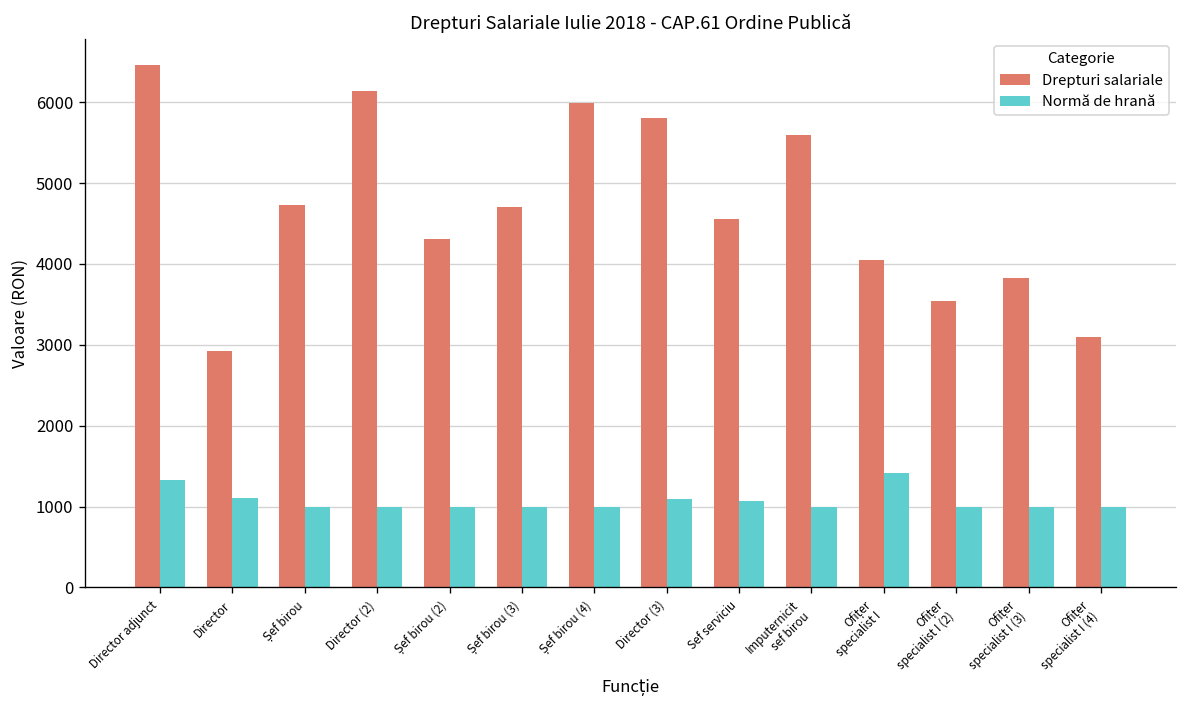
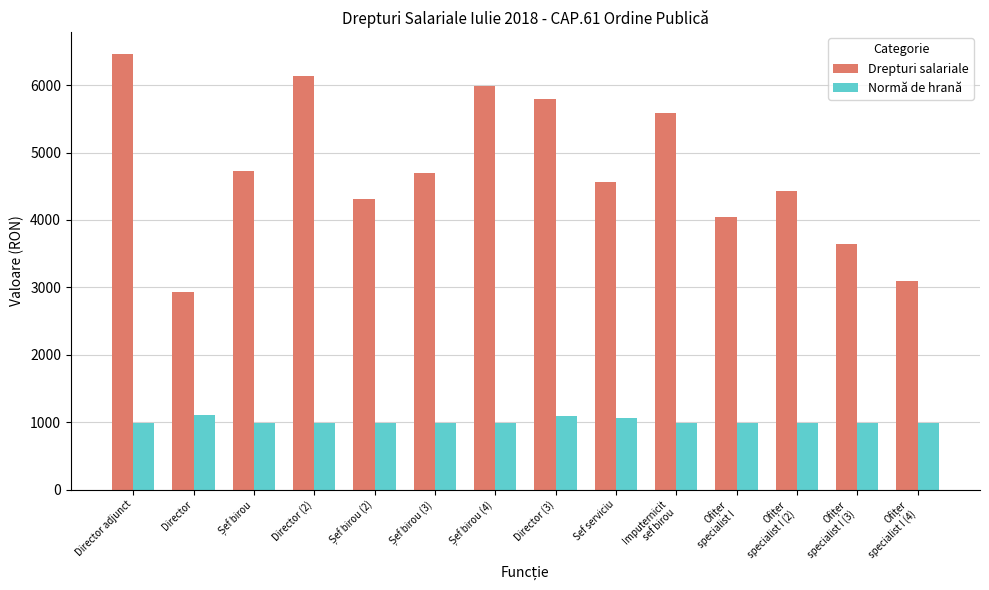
Normă de hrană, Director adjunct: 1300 -> 1000
Normă de hrană, Ofițer specialist I: 1400 -> 1000
Drepturi salariale, Ofițer specialist I (2): 3500 -> 4400
Drepturi salariale, Ofițer specialist I (3): 3800 -> 3600
